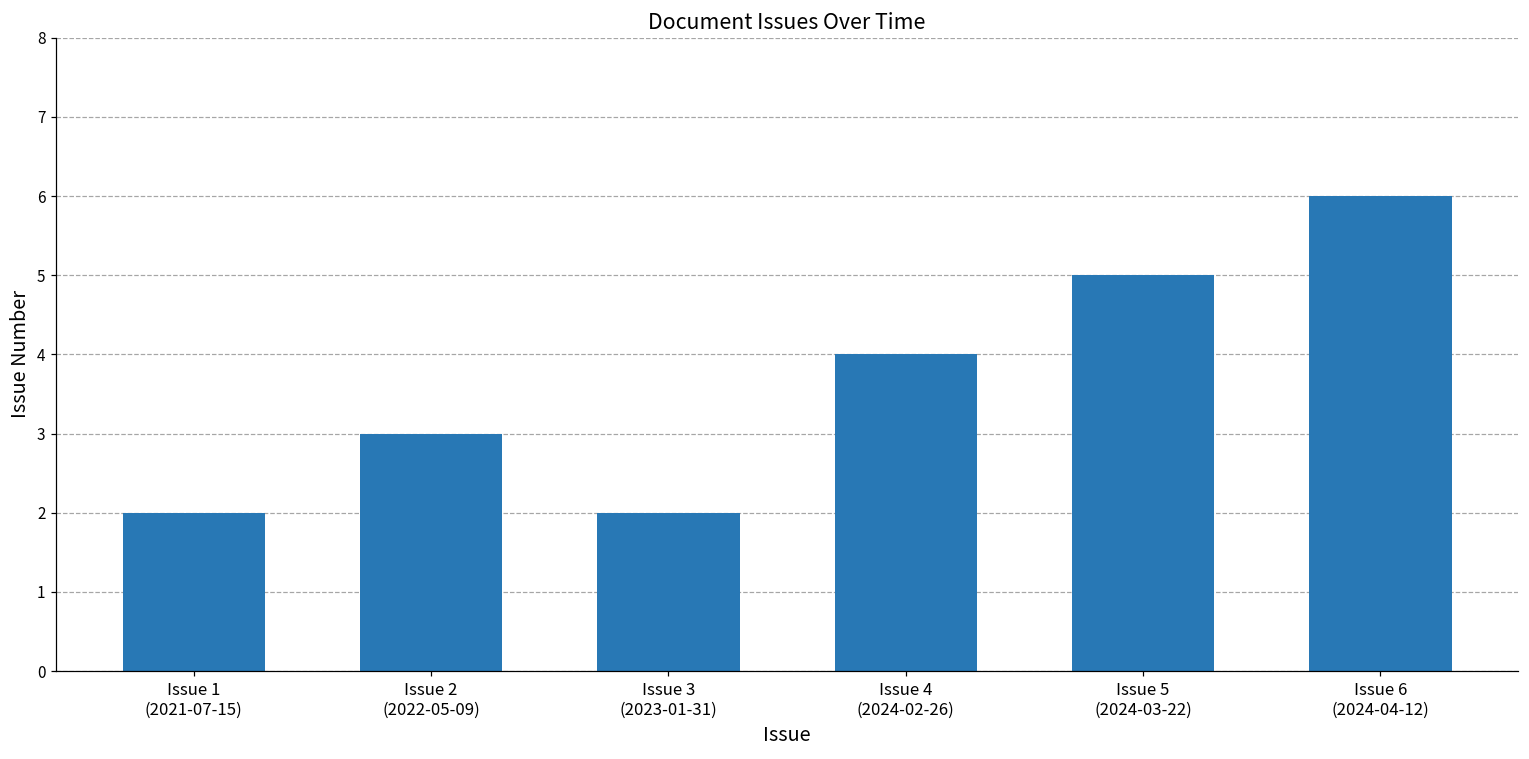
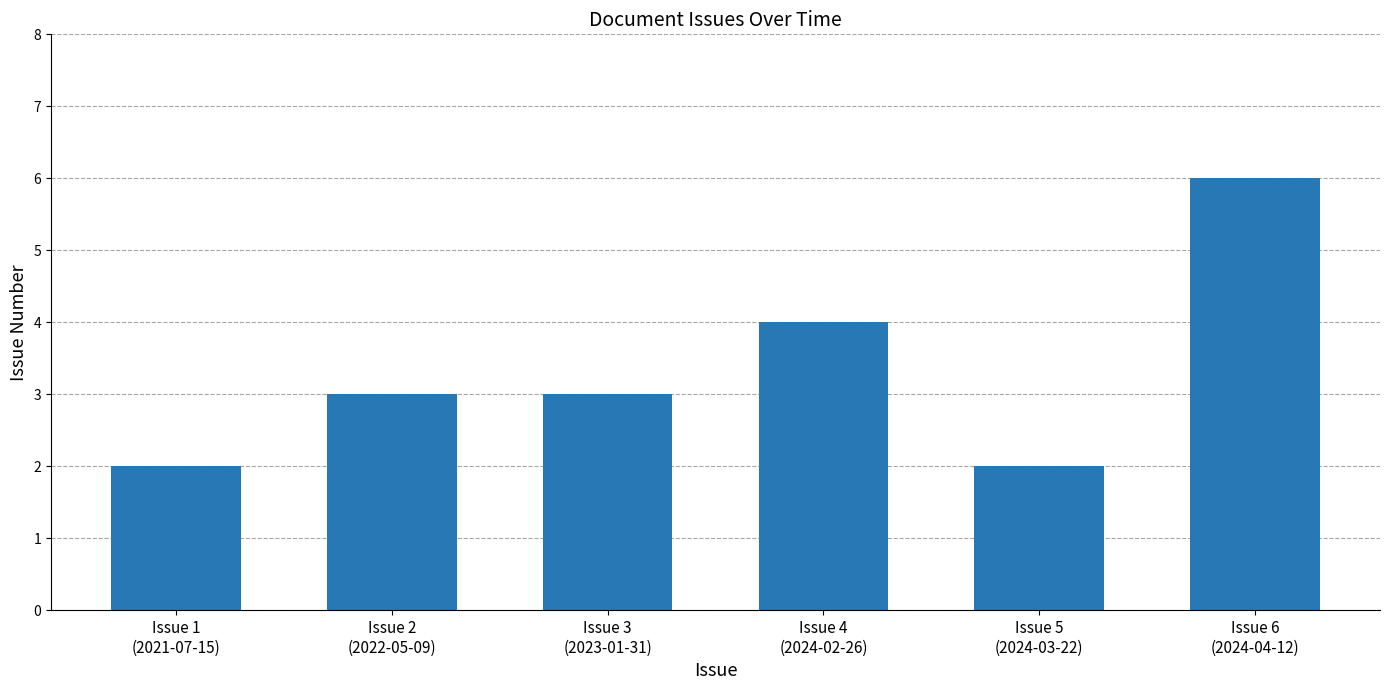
Issue 3 (2023-01-31): 2 -> 3
Issue 5 (2024-03-22): 5 -> 2
